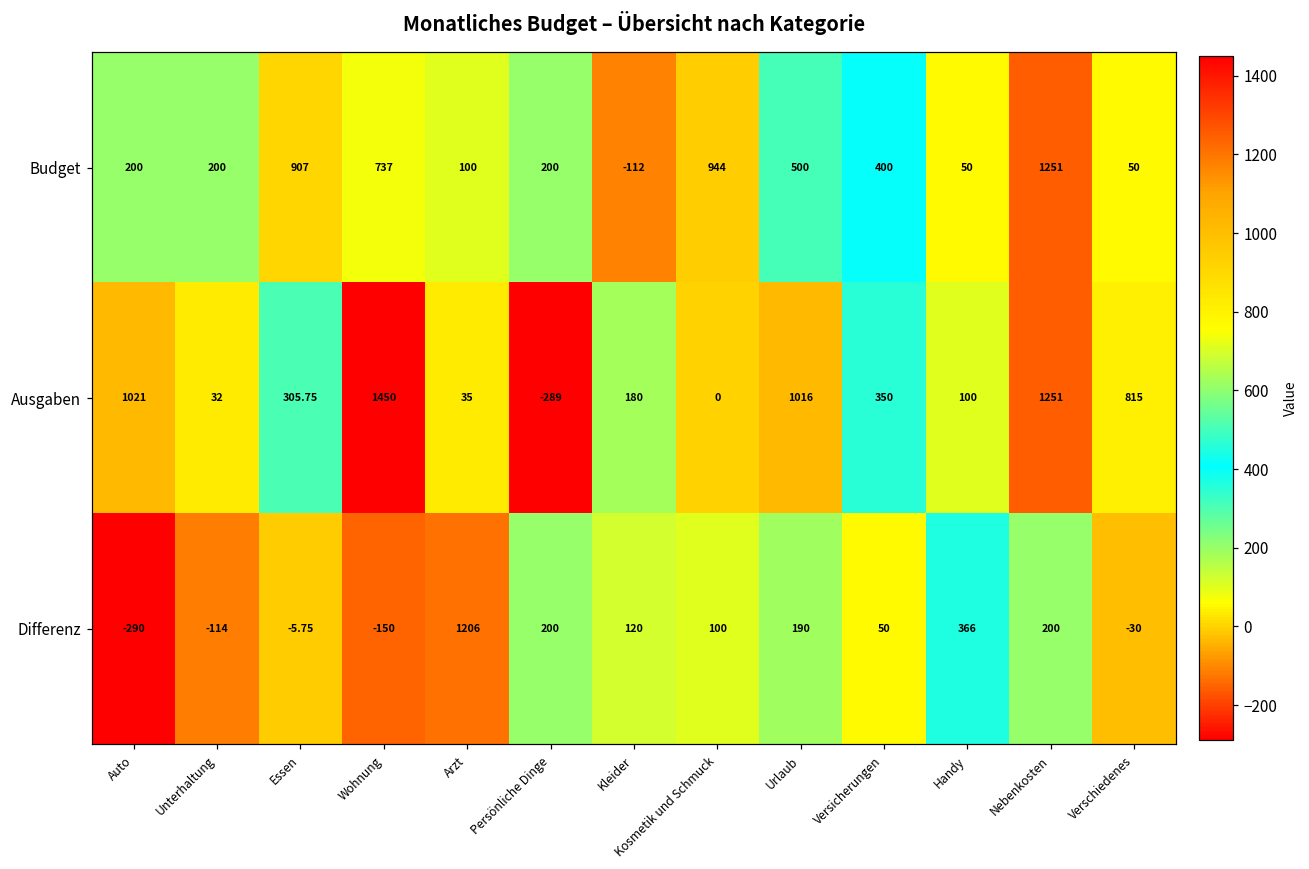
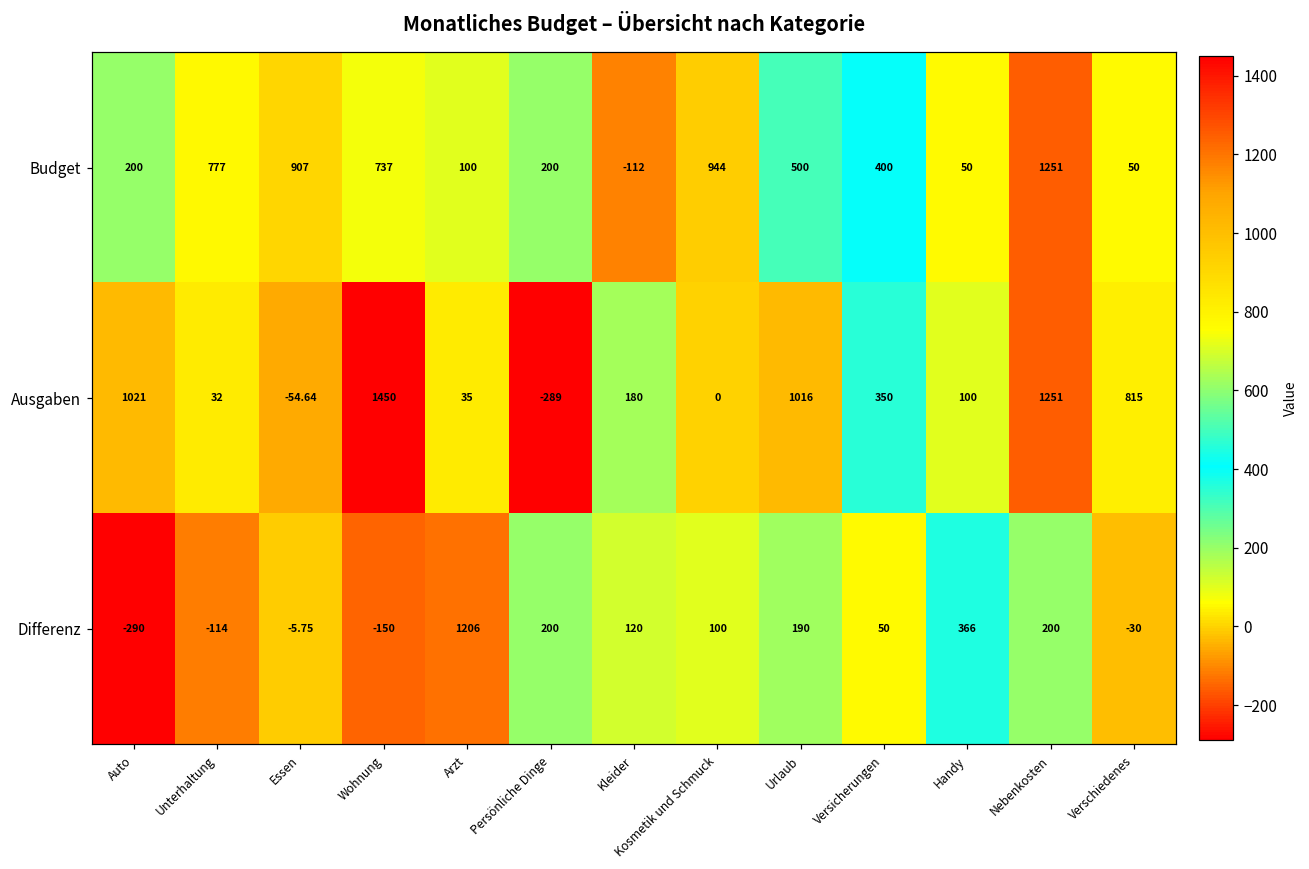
Budget, Unterhaltung: 200 -> 777
Ausgaben, Essen: 305.75 -> -54.64
